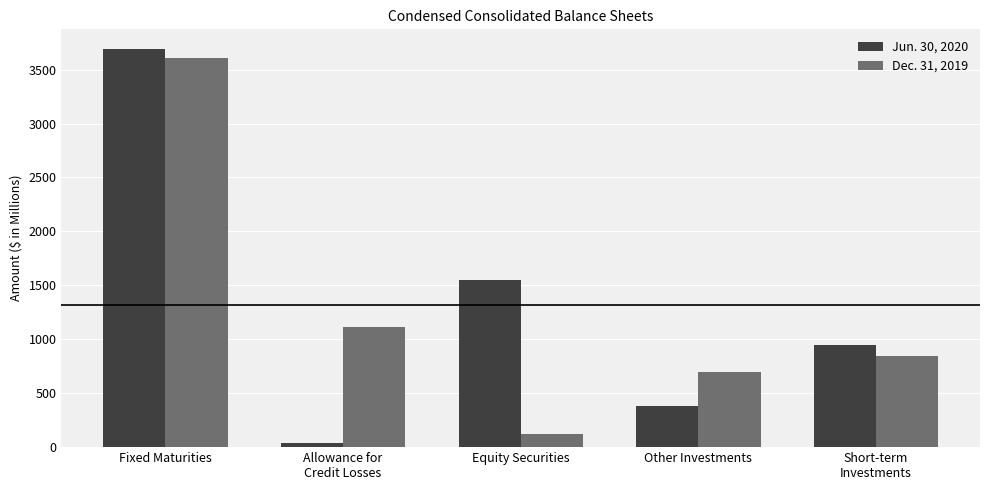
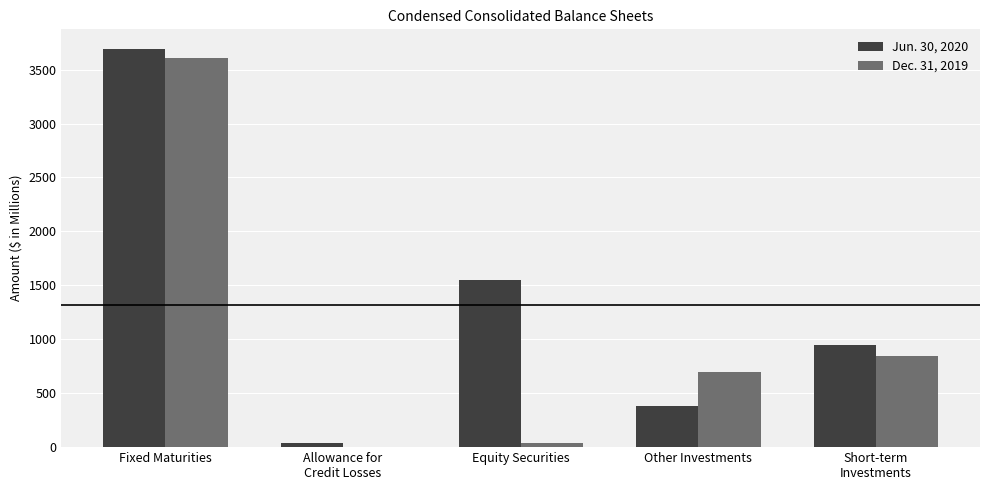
Dec. 31, 2019, Allowance for Credit Losses: 1110 -> 0
Dec. 31, 2019, Equity Securities: 120 -> 40
